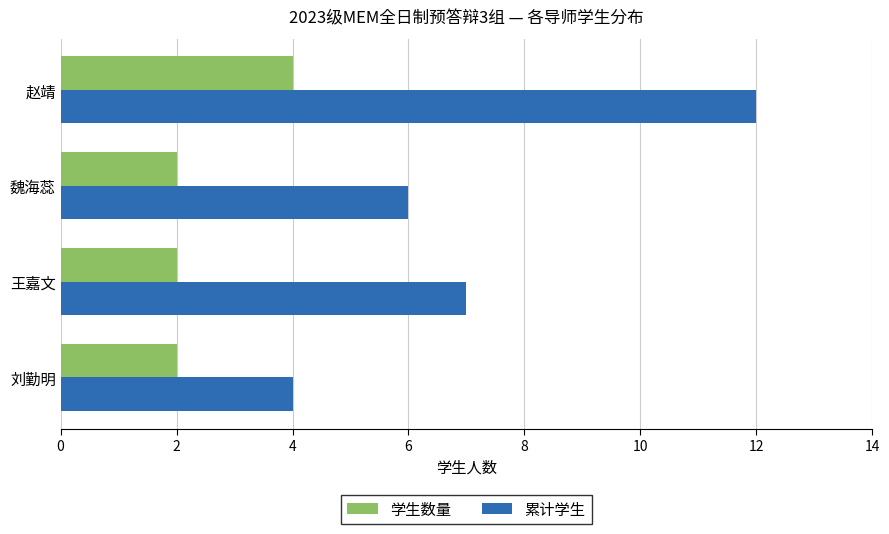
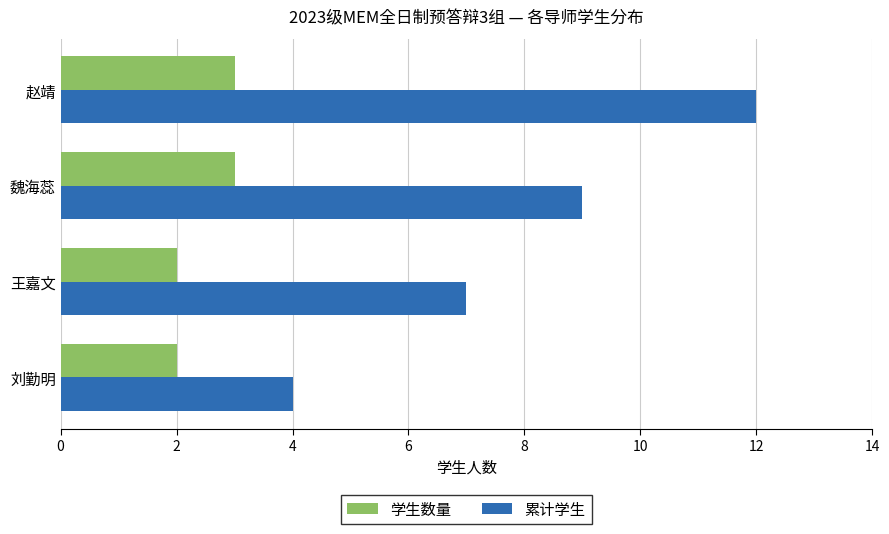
学生数量, 赵靖: 4 -> 3
学生数量, 魏海蕊: 2 -> 3
累计学生, 魏海蕊: 6 -> 9
